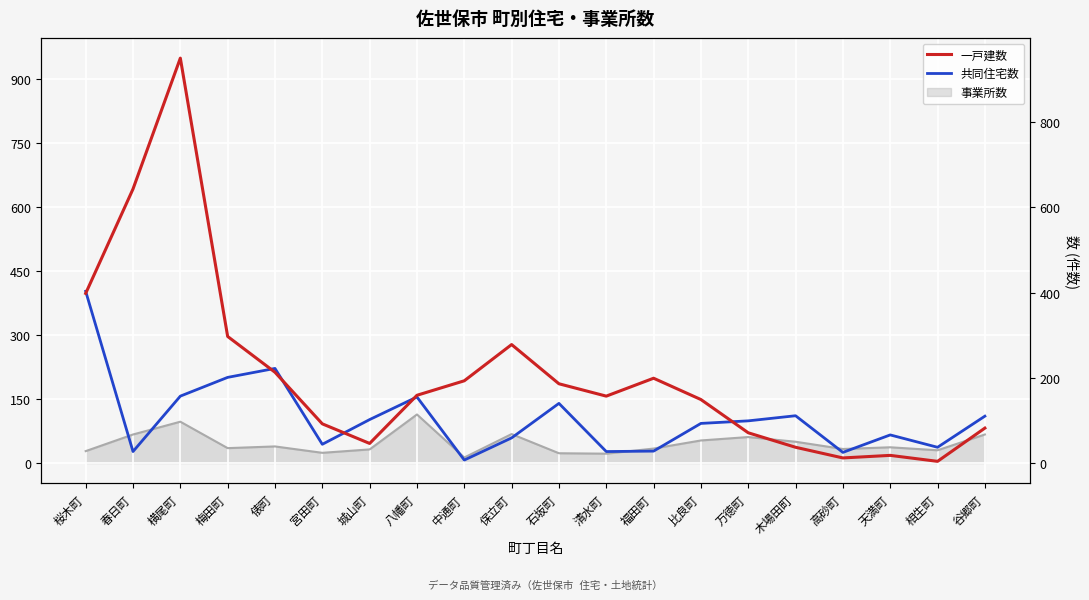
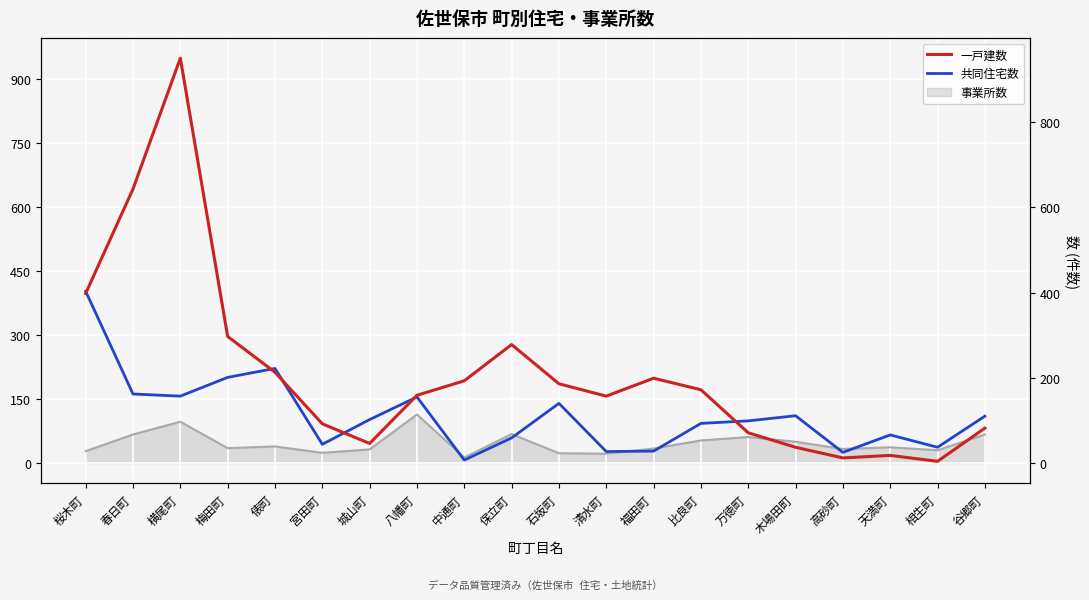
共同住宅数, 春日町: 30 -> 160
一戸建数, 比良町: 150 -> 170
